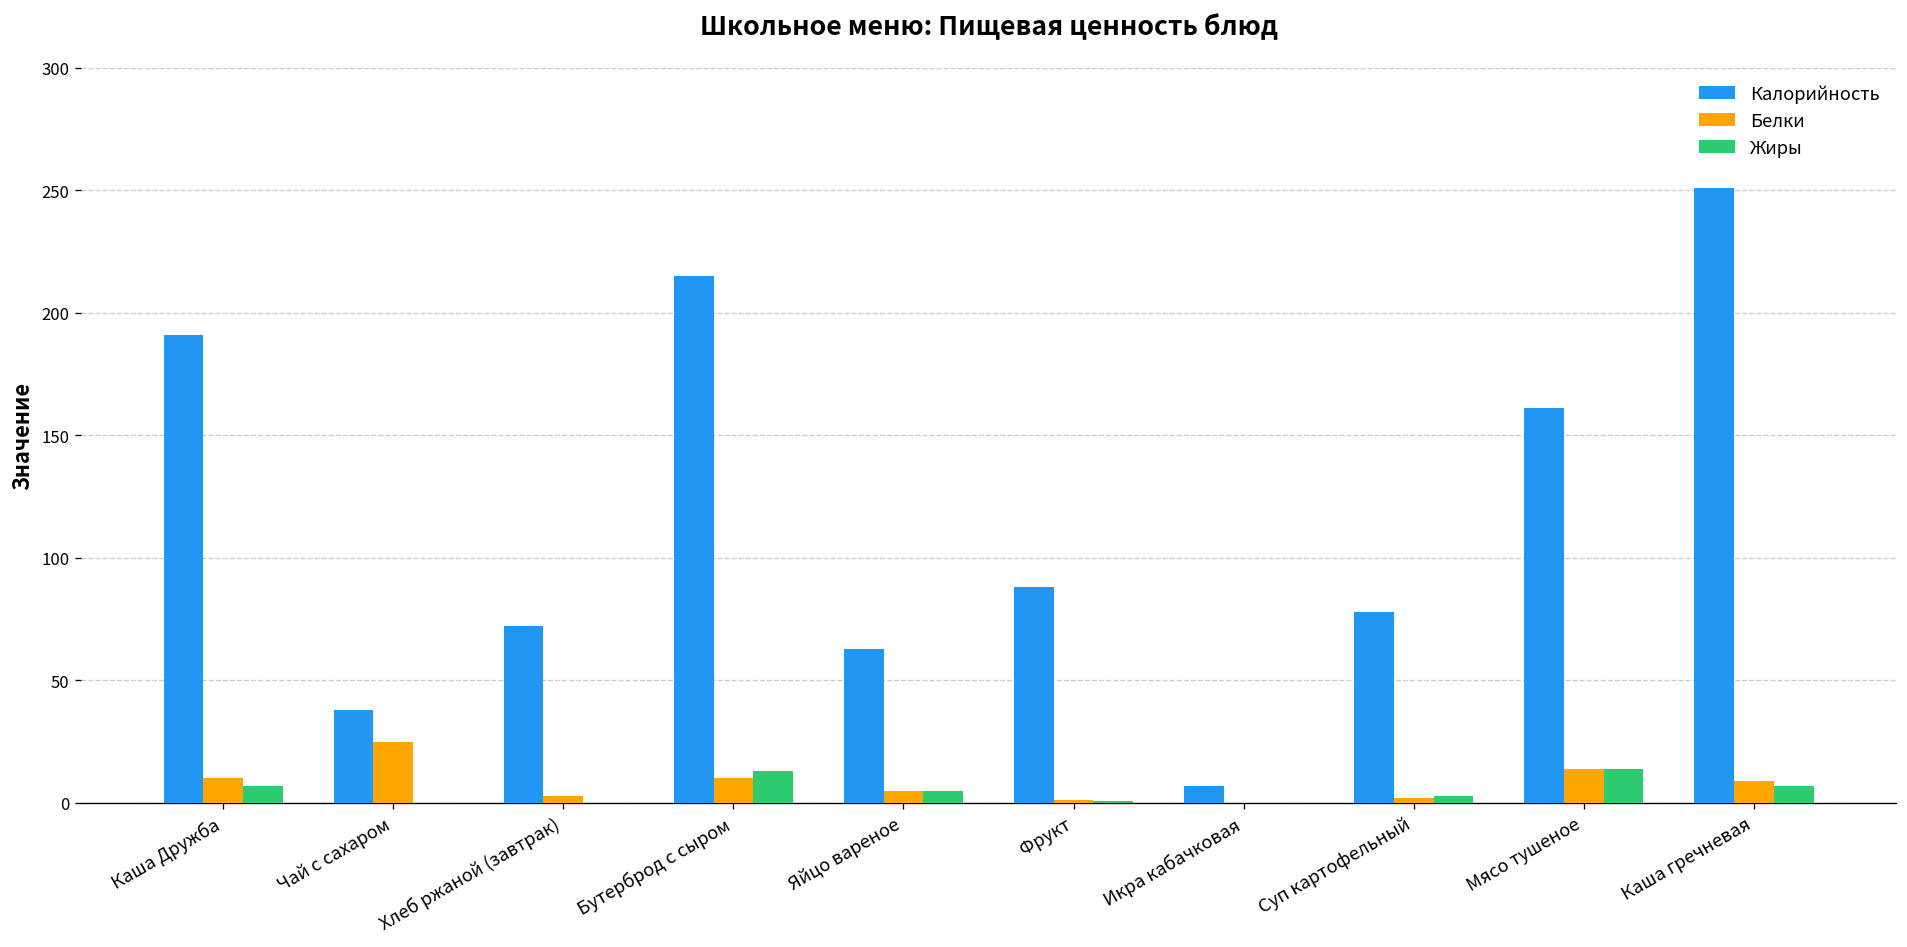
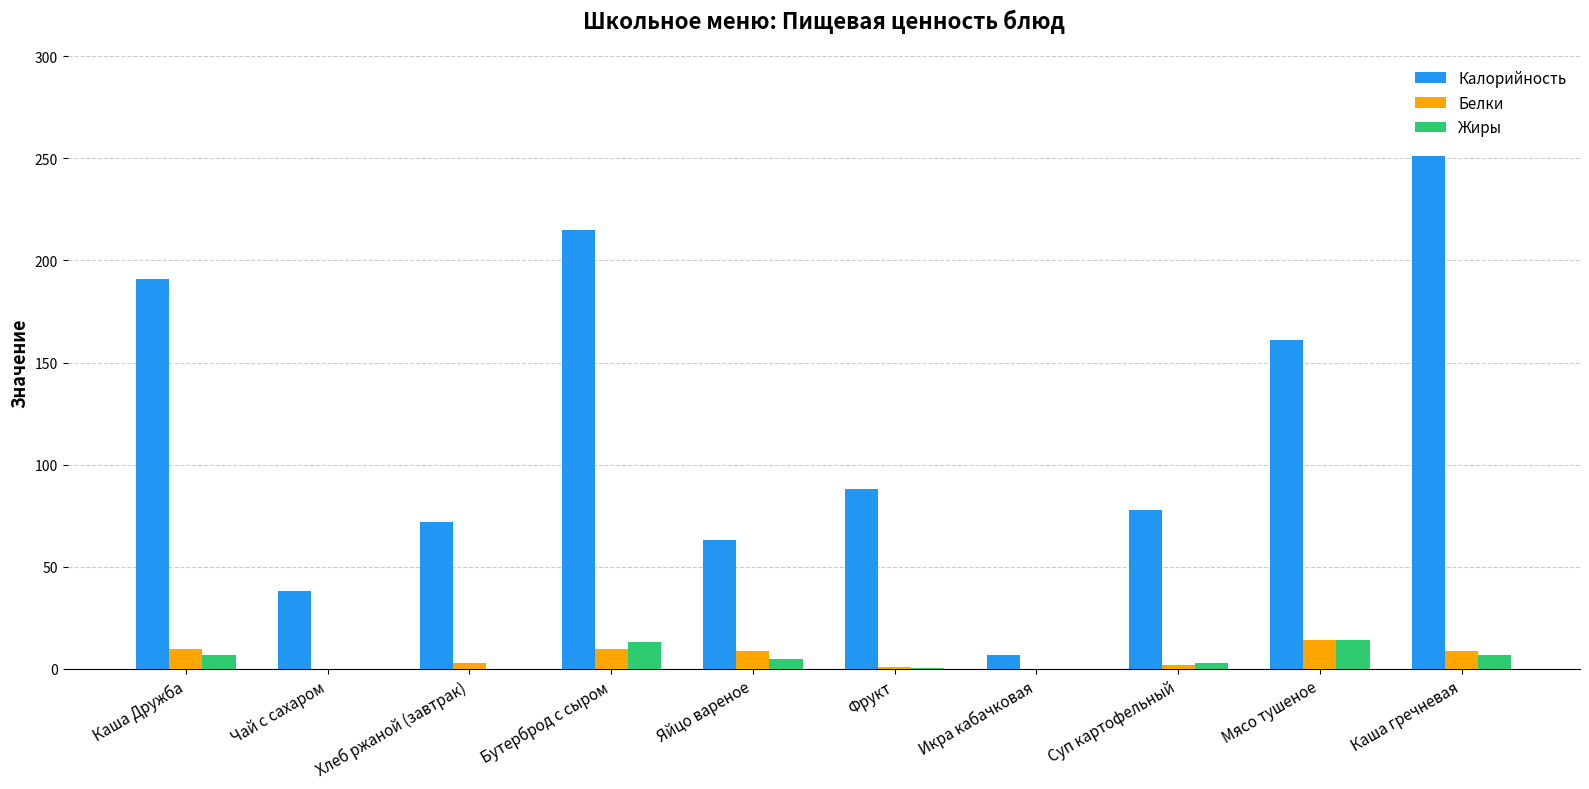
Белки, Чай с сахаром: 25 -> 0
Белки, Яйцо вареное: 5 -> 9
